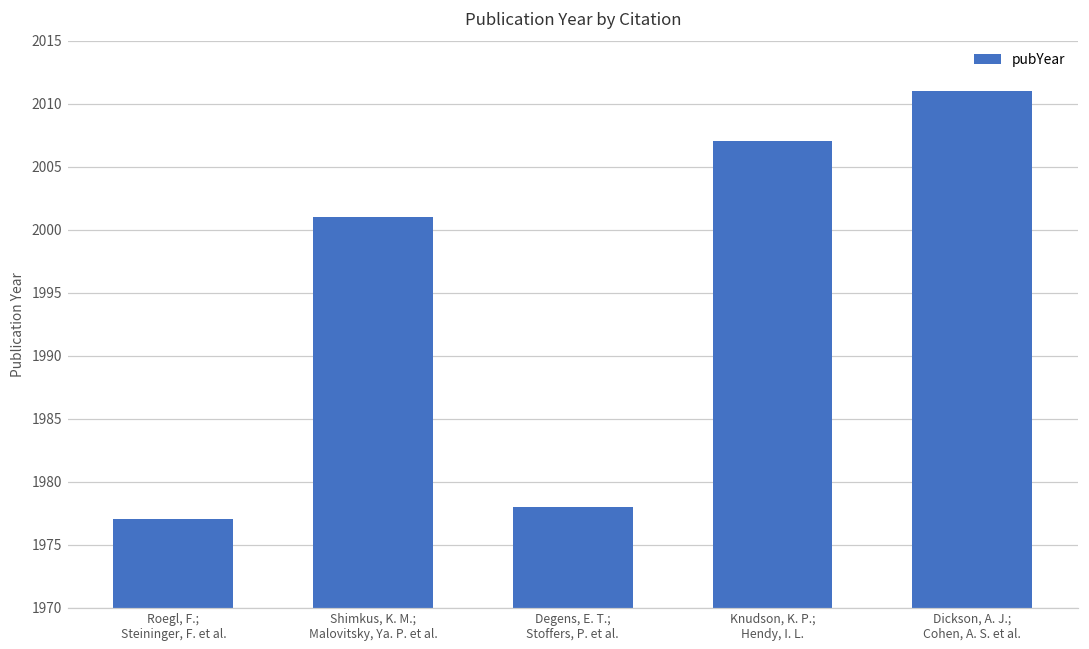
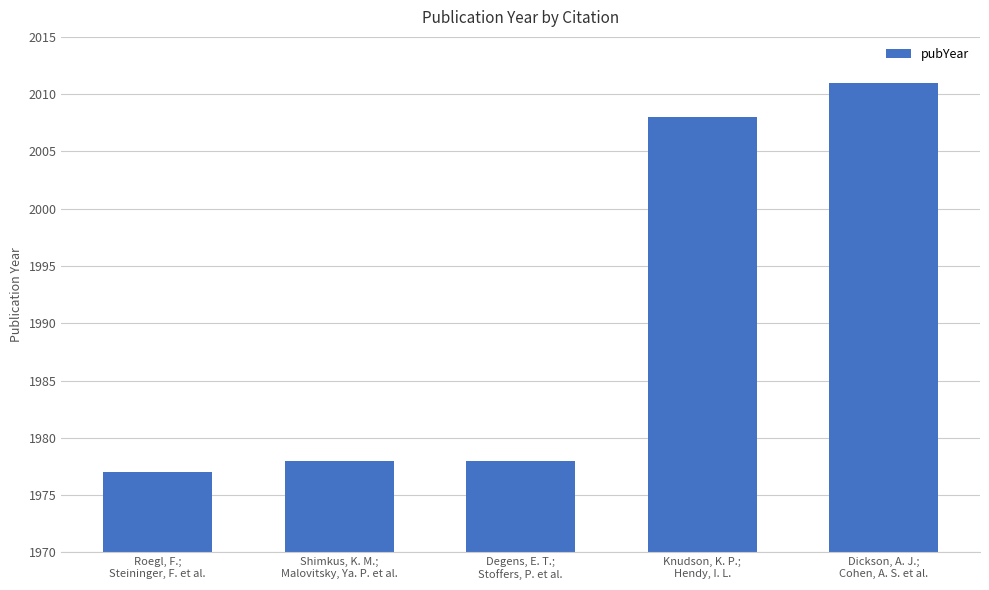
Shimkus, K. M.; Malovitsky, Ya. P. et al.: 2001 -> 1978
Knudson, K. P.; Hendy, I. L.: 2007 -> 2008
